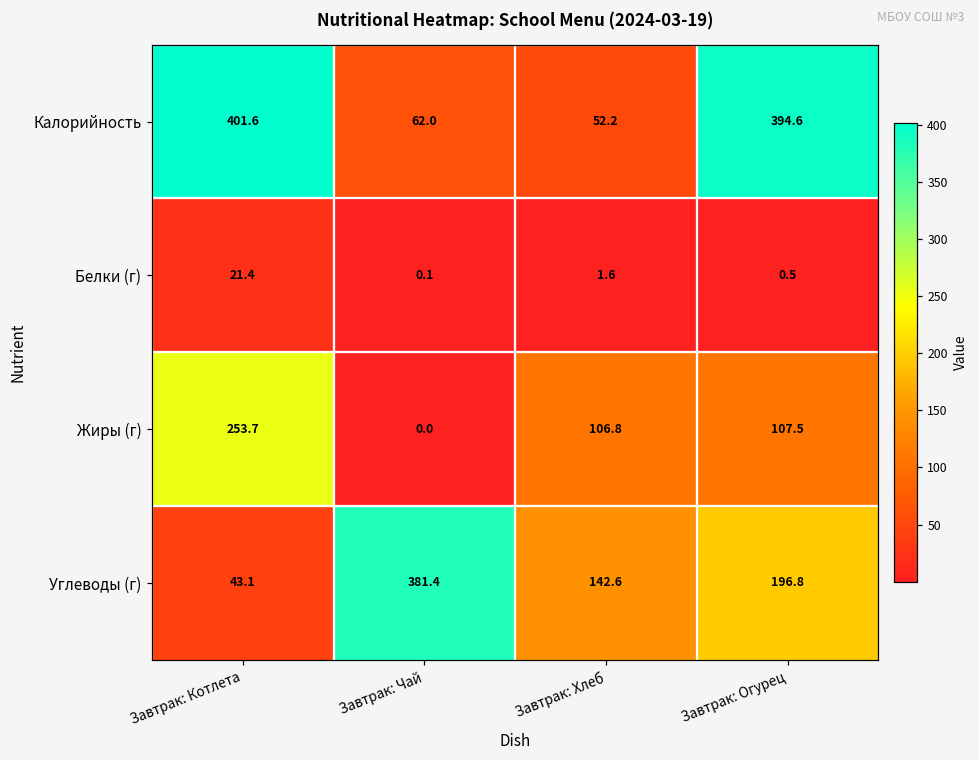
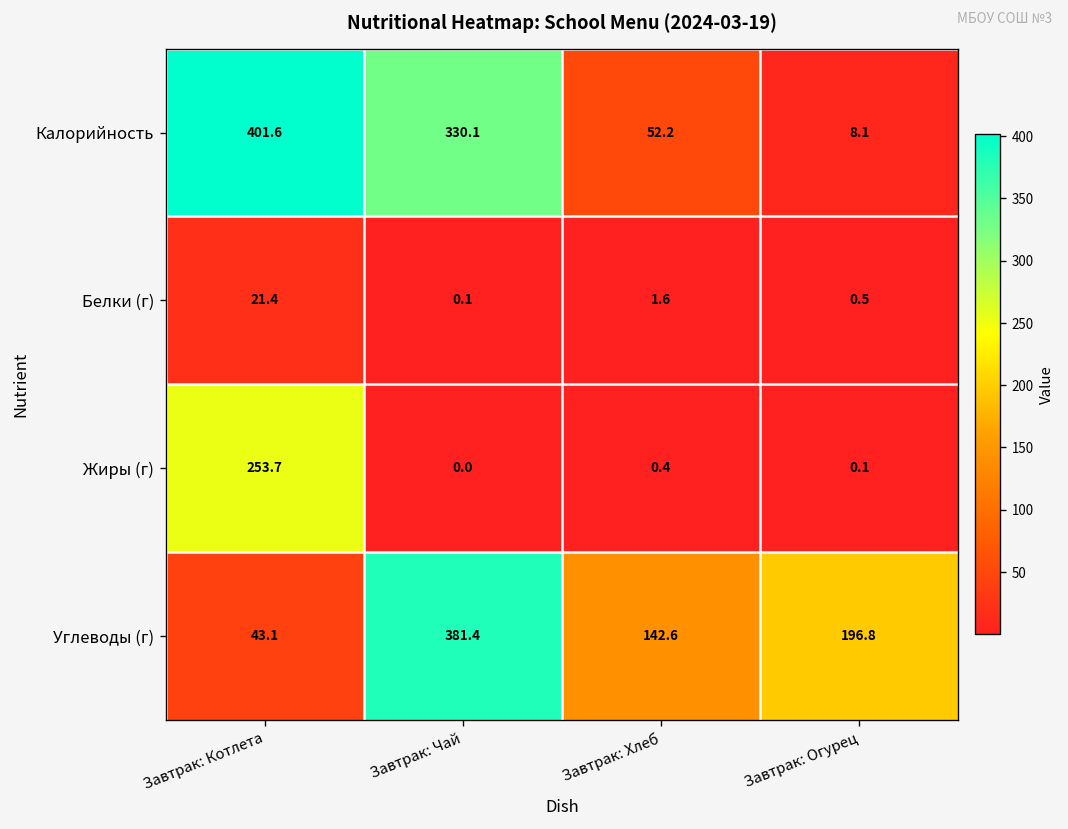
Калорийность, Завтрак: Чай: 62.0 -> 330.1
Калорийность, Завтрак: Огурец: 394.6 -> 8.1
Жиры (г), Завтрак: Хлеб: 106.8 -> 0.4
Жиры (г), Завтрак: Огурец: 107.5 -> 0.1
